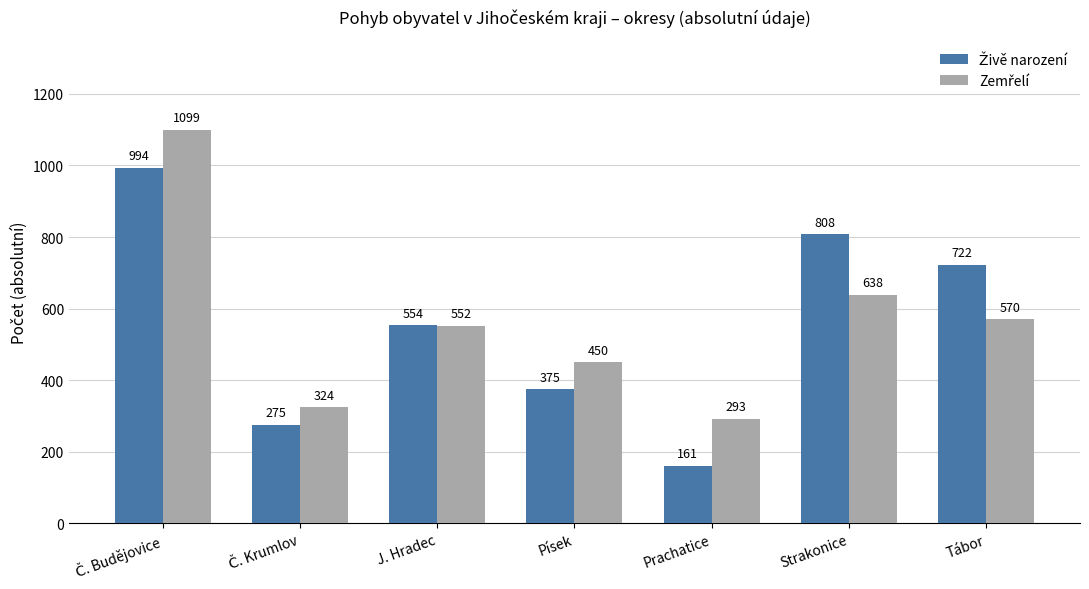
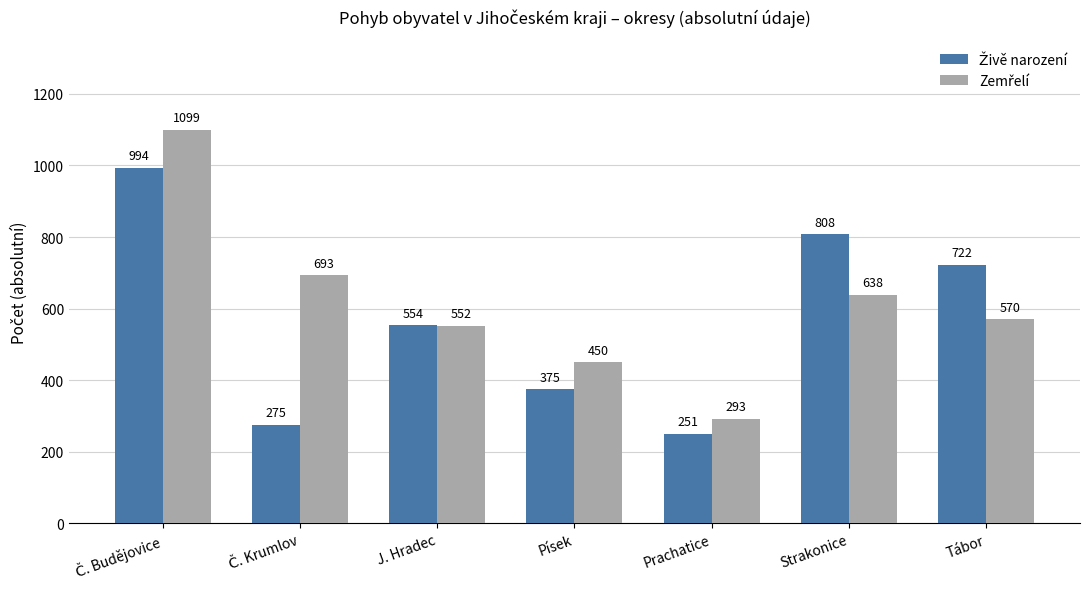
Zemřelí, Č. Krumlov: 324 -> 693
Živě narození, Prachatice: 161 -> 251
